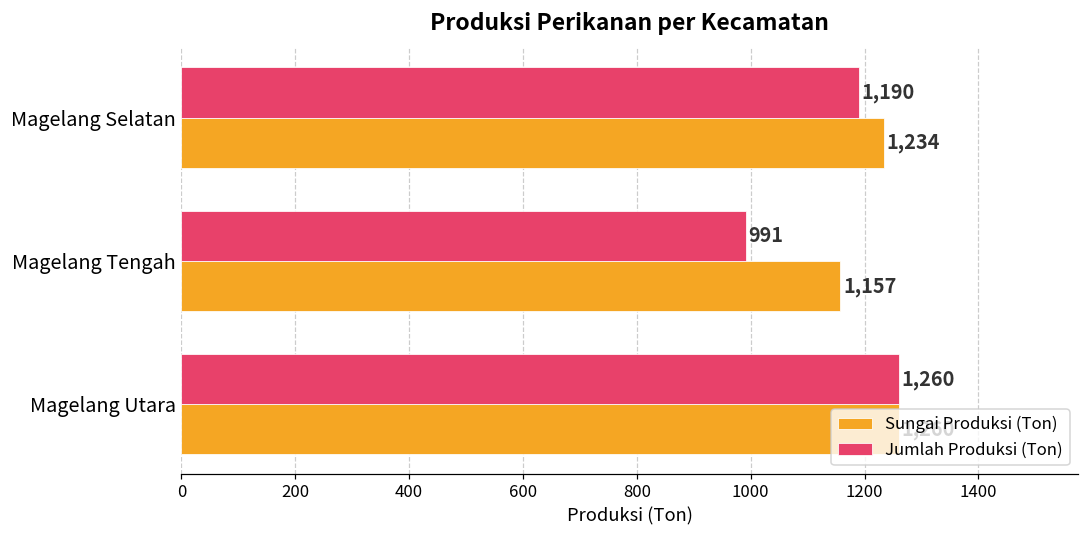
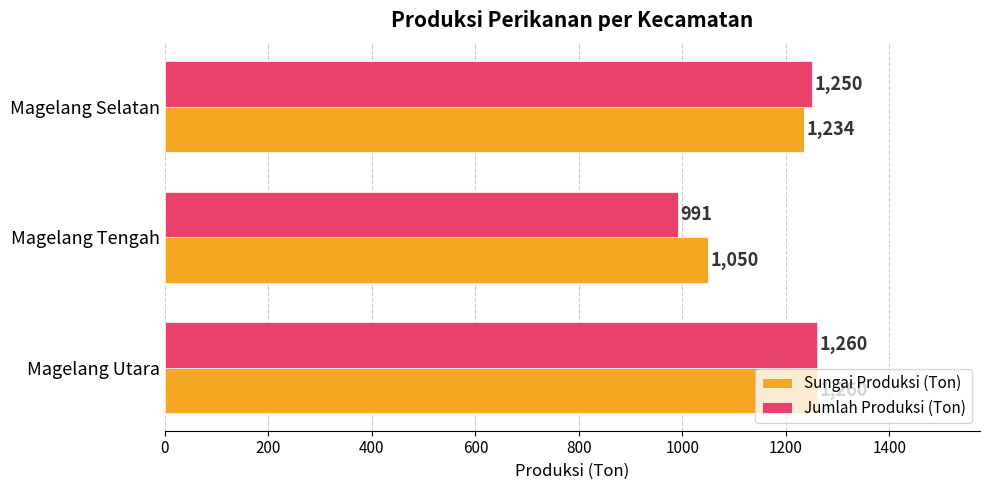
Jumlah Produksi (Ton), Magelang Selatan: 1,190 -> 1,250
Sungai Produksi (Ton), Magelang Tengah: 1,157 -> 1,050
